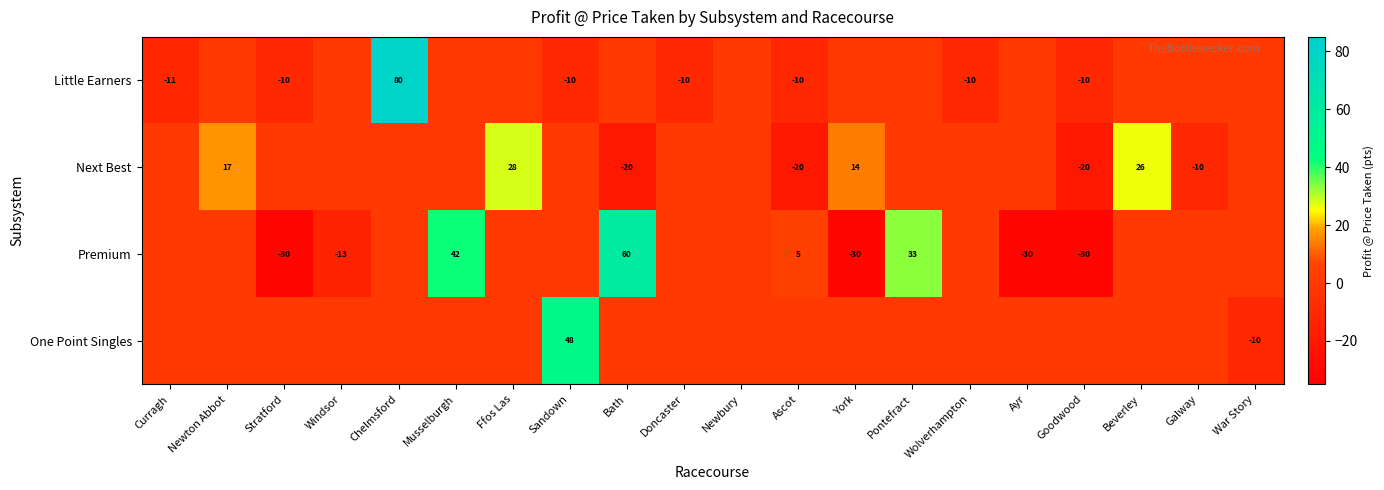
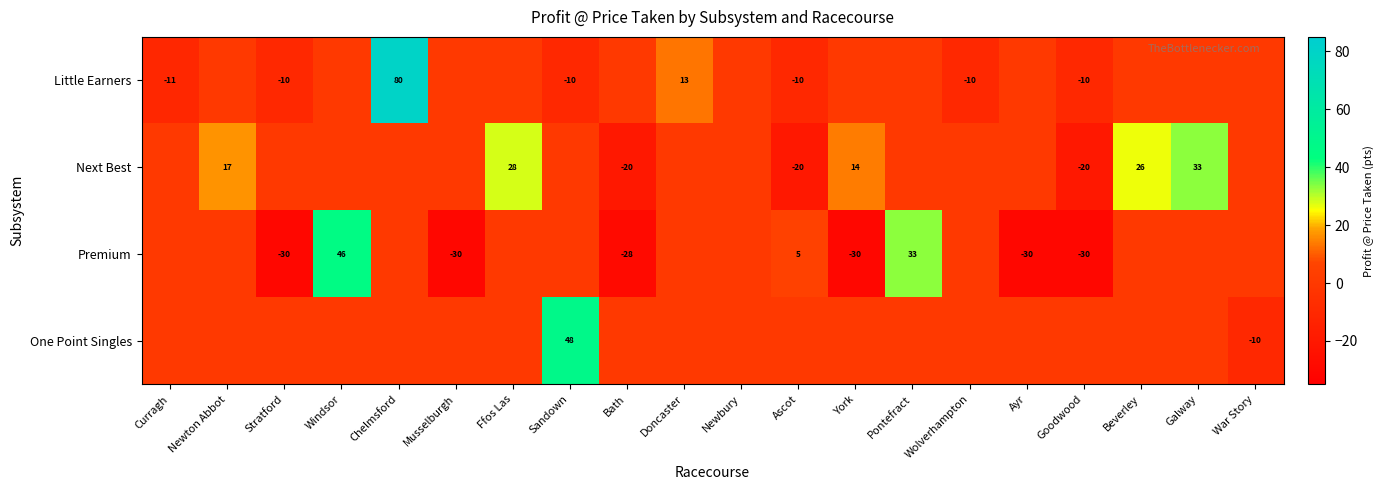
Little Earners, Doncaster: -10 -> 13
Next Best, Galway: -10 -> 33
Premium, Windsor: -13 -> 46
Premium, Musselburgh: 42 -> -30
Premium, Bath: 60 -> -28
